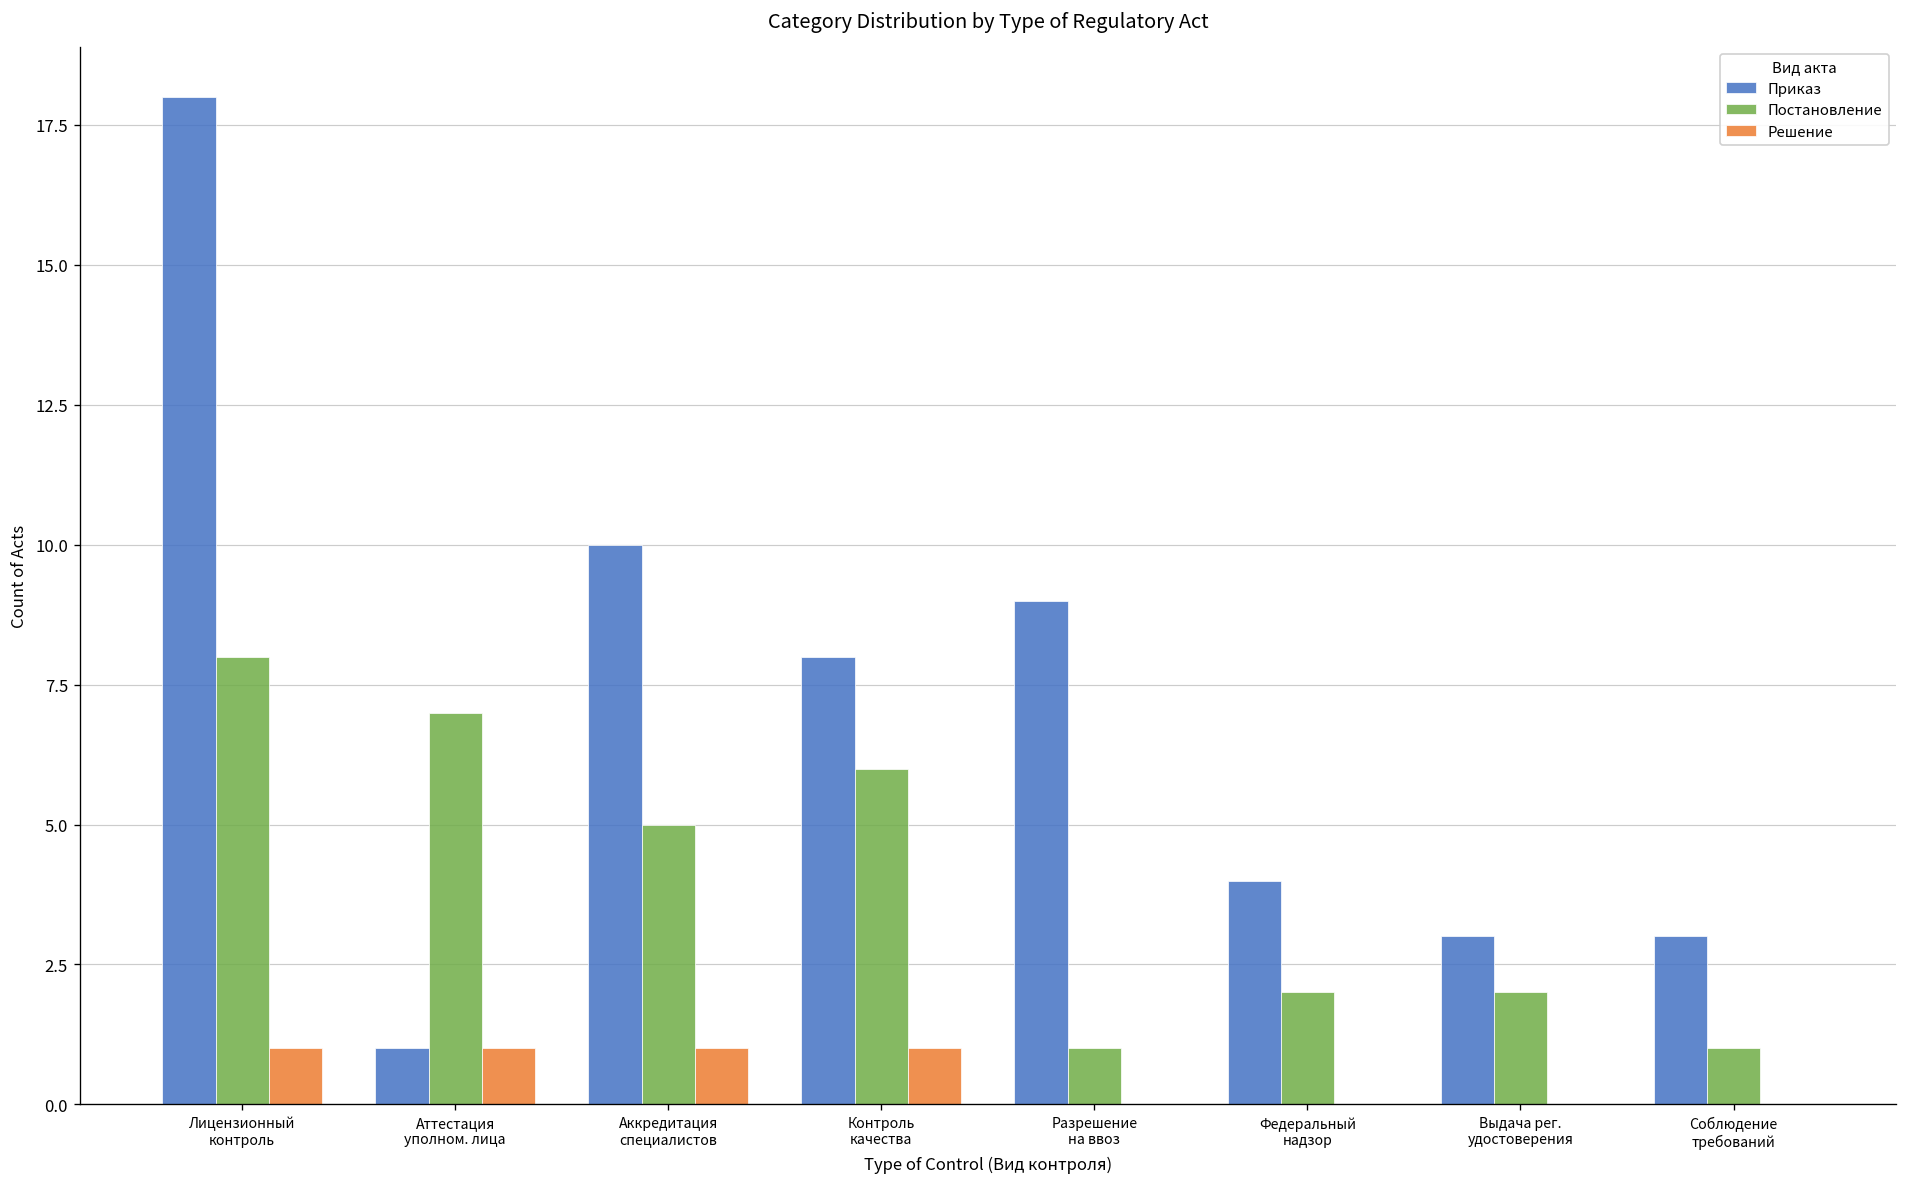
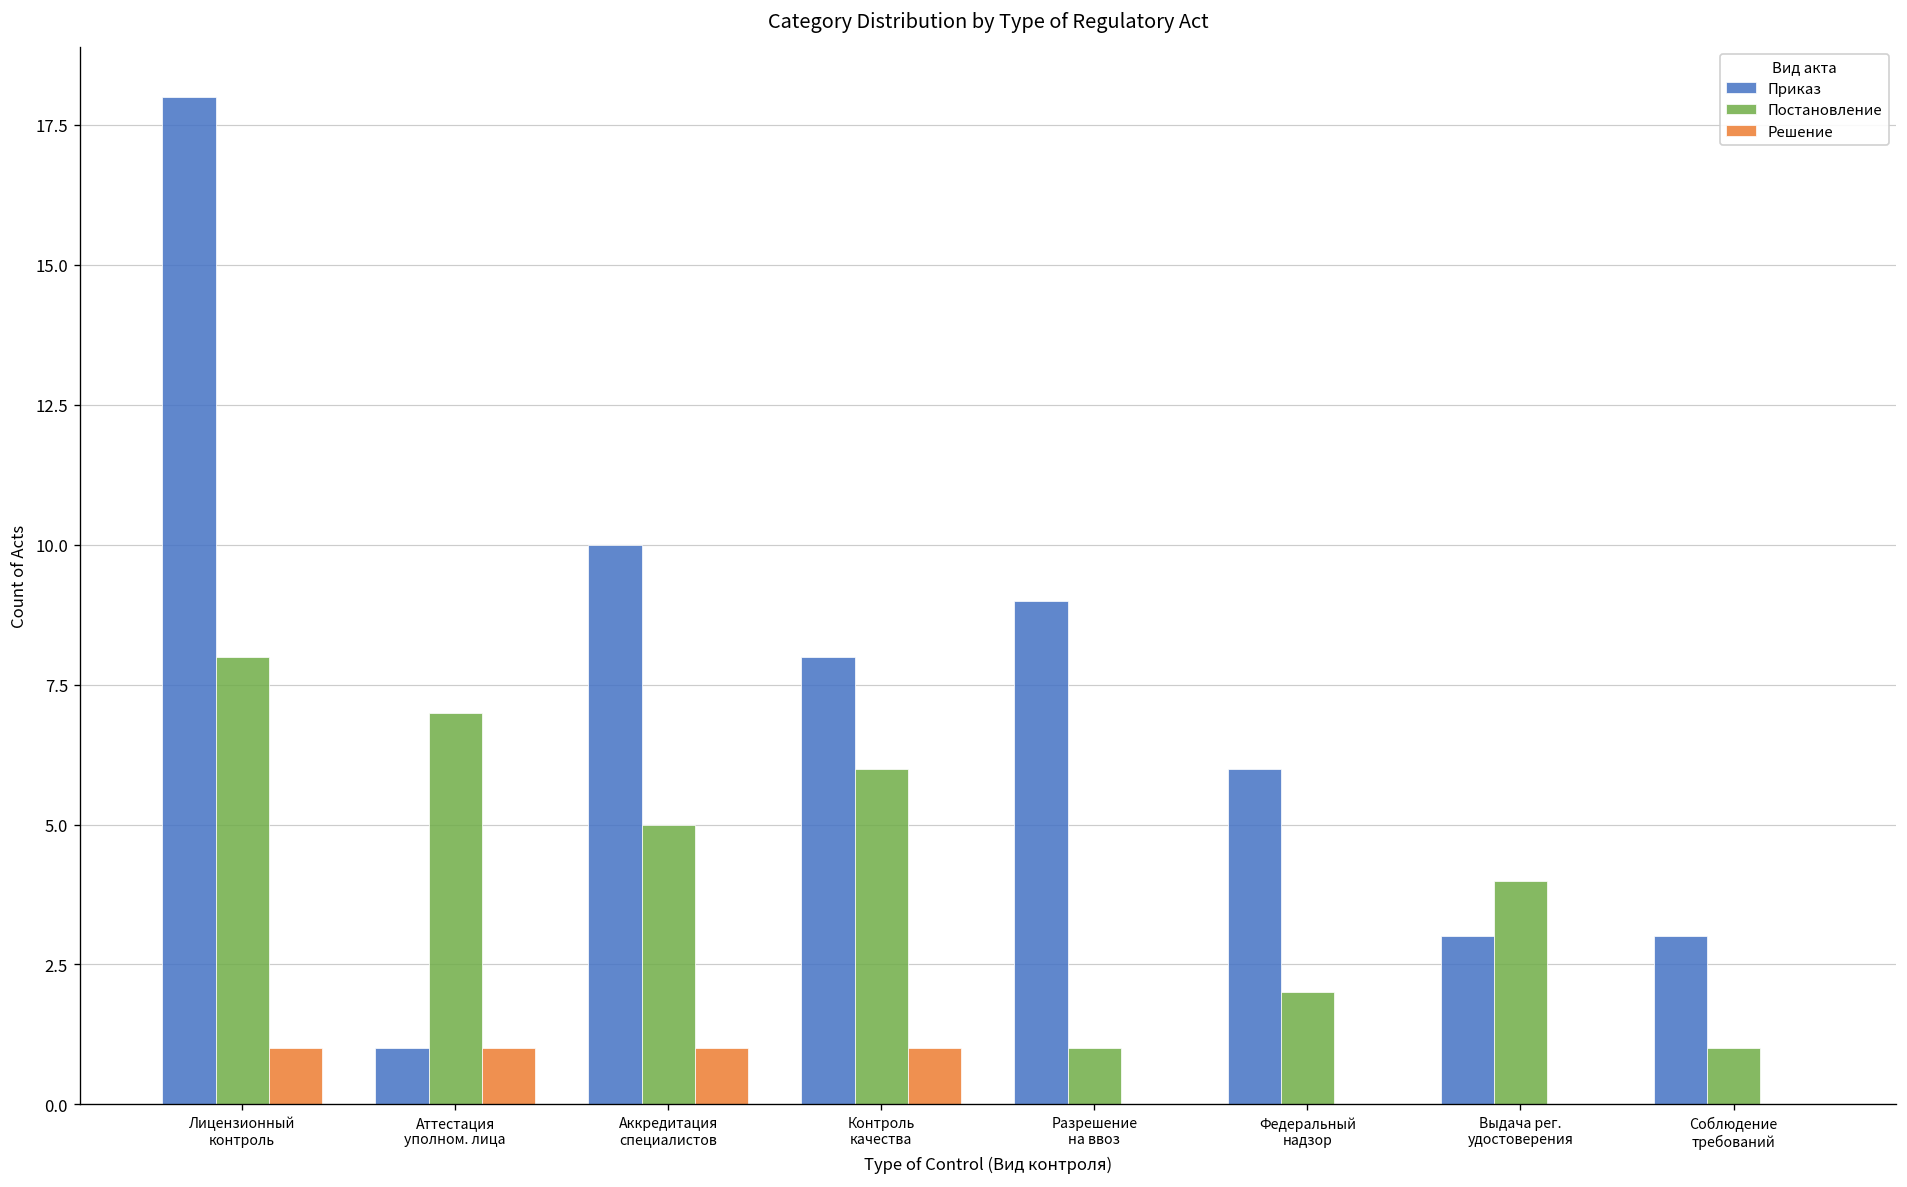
Приказ, Федеральный надзор: 4 -> 6
Постановление, Выдача рег. удостоверения: 2 -> 4
